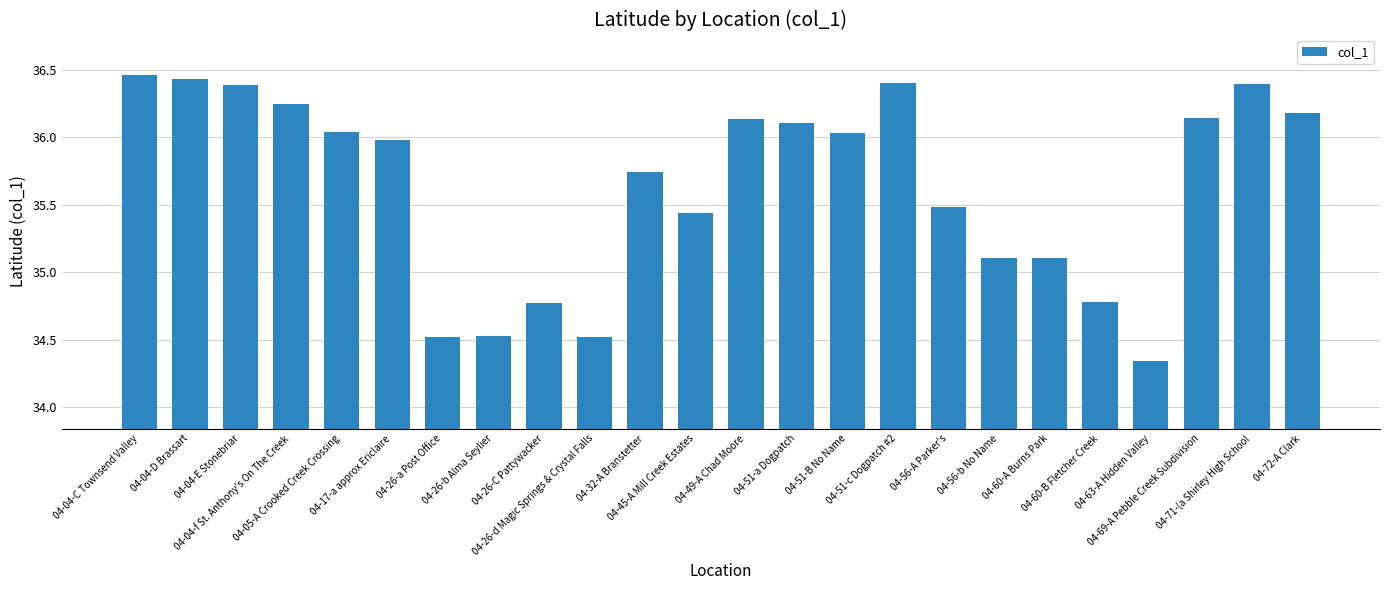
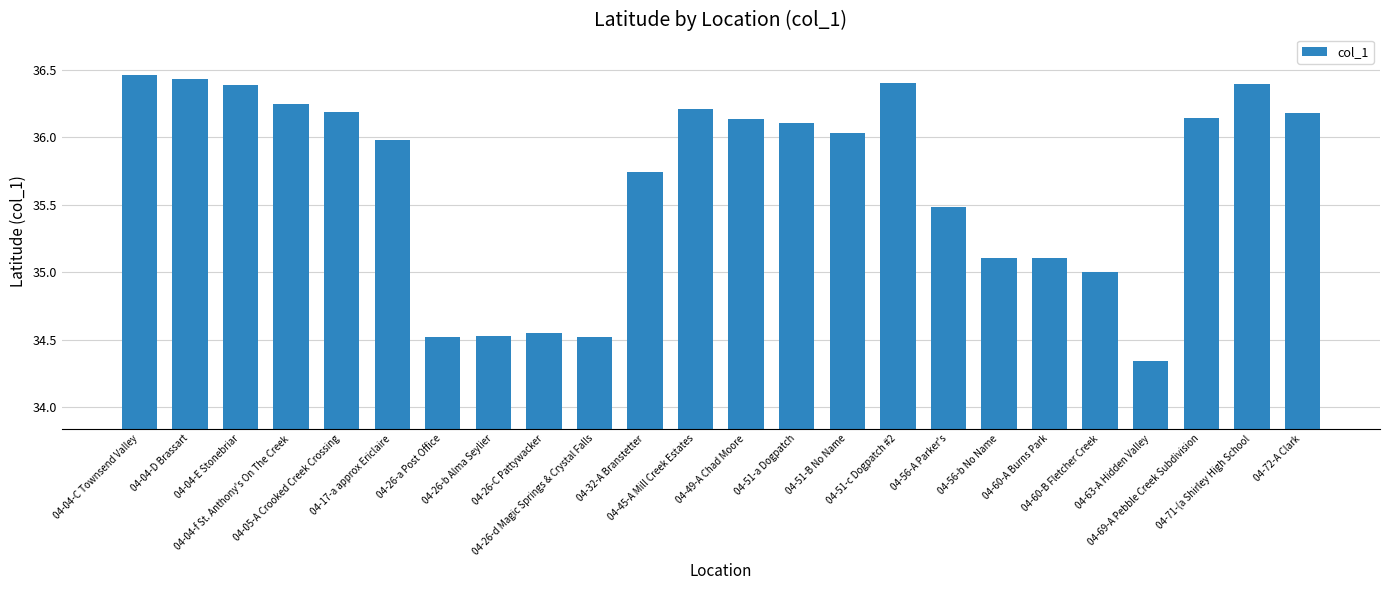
04-05-A Crooked Creek Crossing: 36.04 -> 36.19
04-26-C Pattywacker: 34.78 -> 34.55
04-45-A Mill Creek Estates: 35.44 -> 36.21
04-60-B Fletcher Creek: 34.78 -> 35.00
